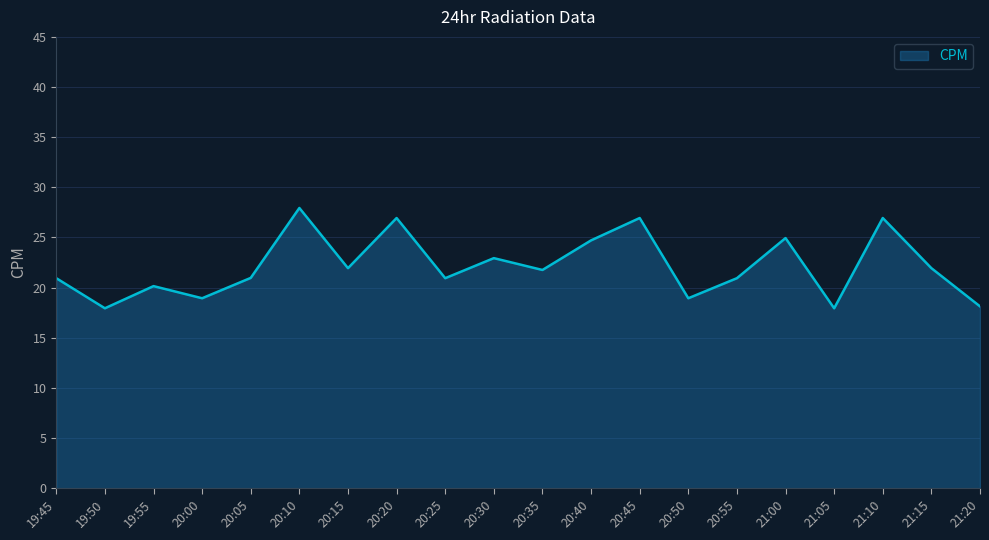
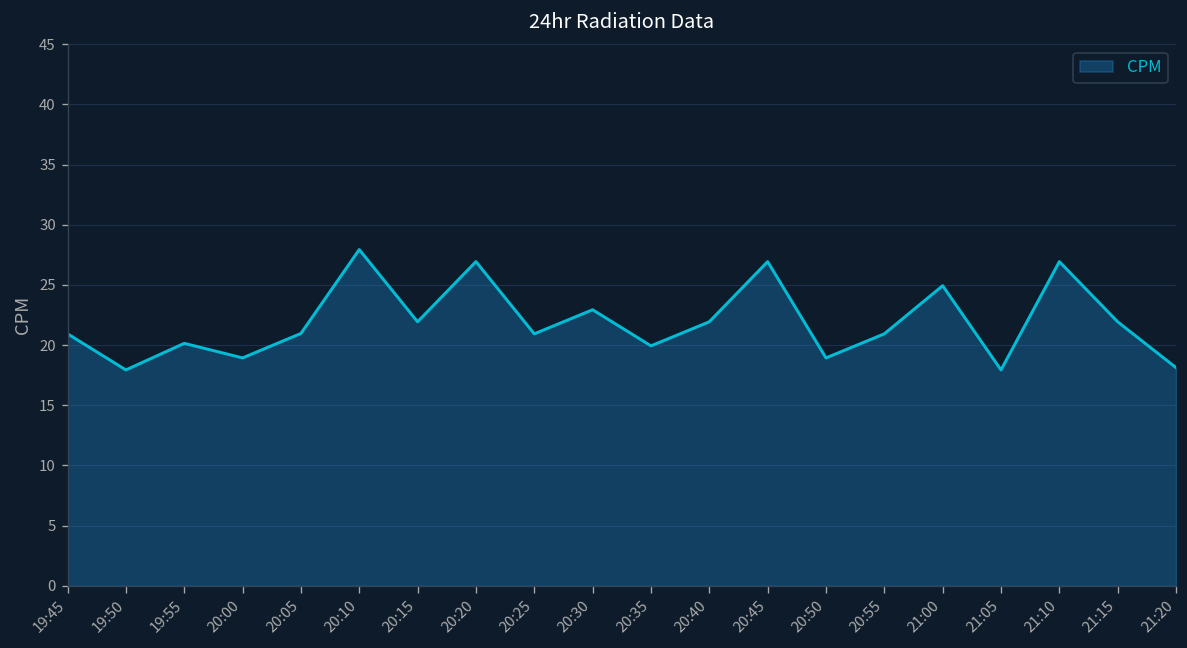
20:35: 21.8 -> 19.9
20:40: 24.7 -> 21.9
